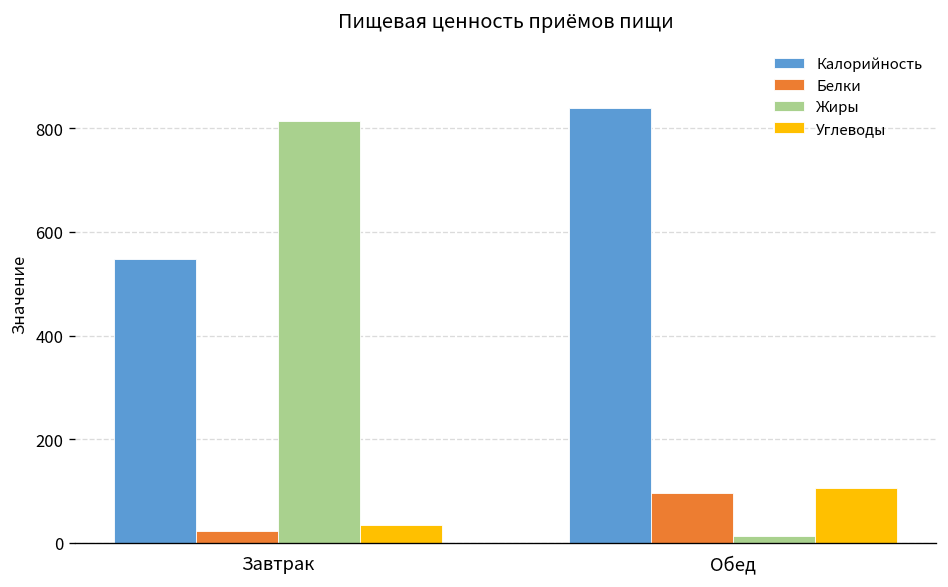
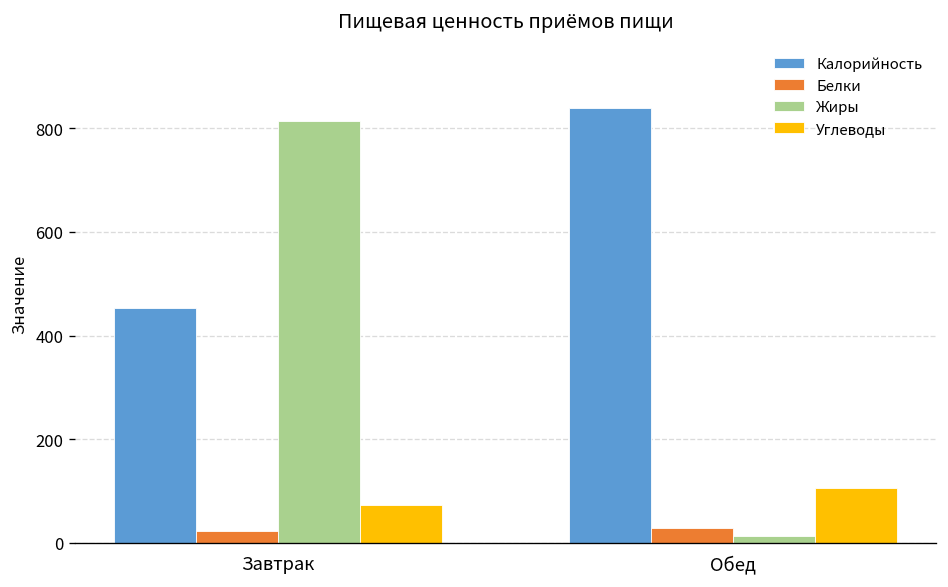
Калорийность, Завтрак: 550 -> 450
Углеводы, Завтрак: 30 -> 70
Белки, Обед: 100 -> 30
